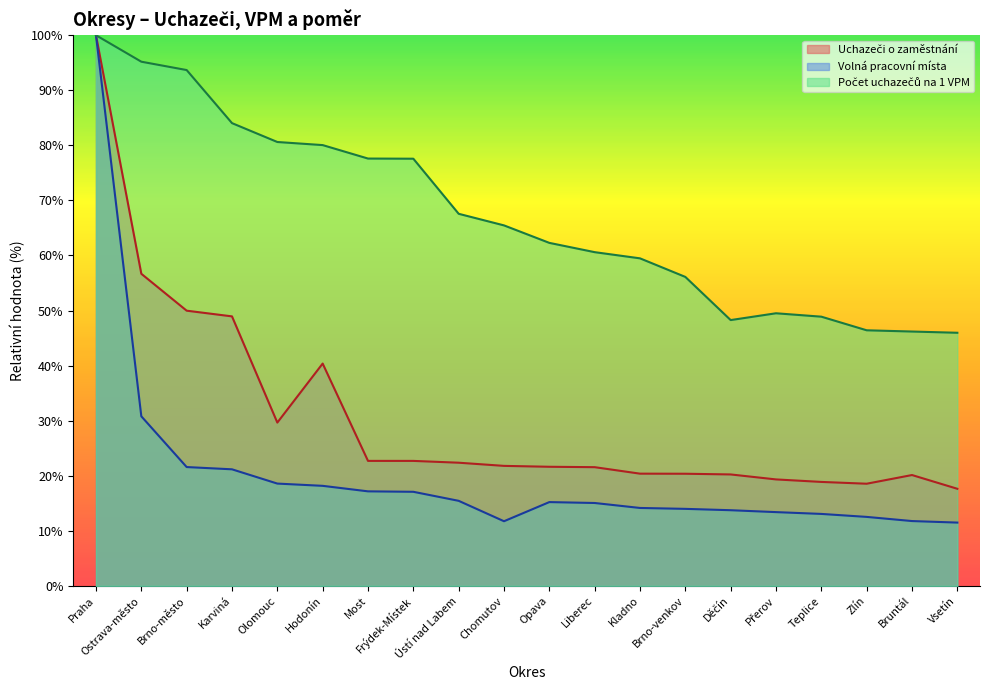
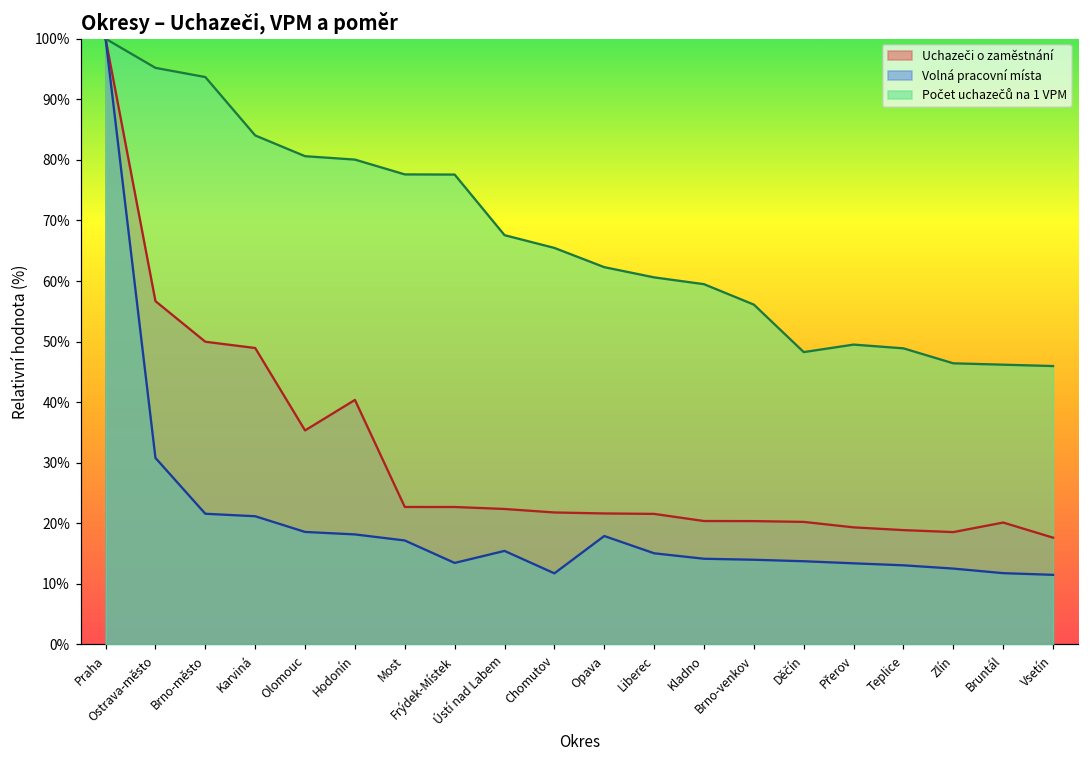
Uchazeči o zaměstnání, Olomouc: 30% -> 35%
Volná pracovní místa, Frýdek-Místek: 17% -> 13%
Volná pracovní místa, Opava: 15% -> 18%
